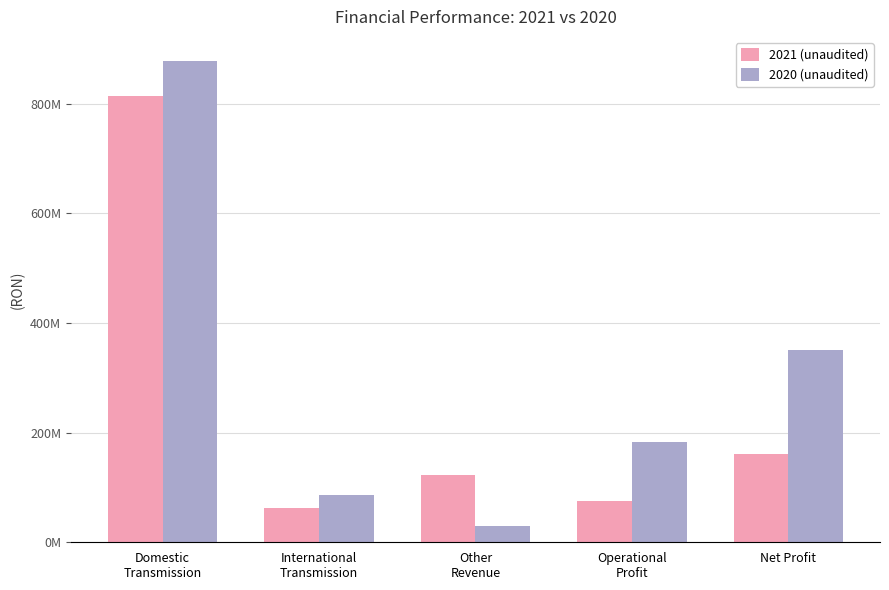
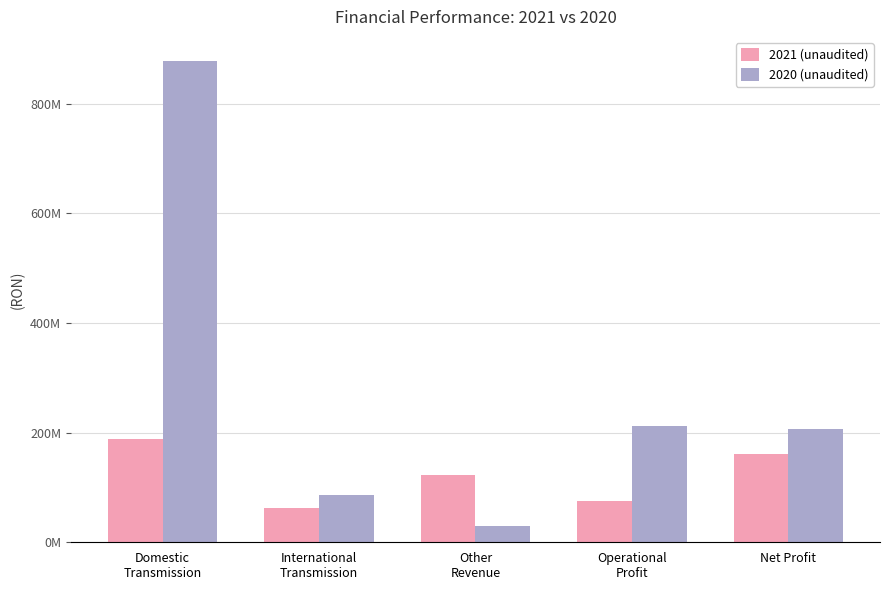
2021 (unaudited), Domestic Transmission: 810000000 -> 190000000
2020 (unaudited), Operational Profit: 180000000 -> 210000000
2020 (unaudited), Net Profit: 350000000 -> 210000000
